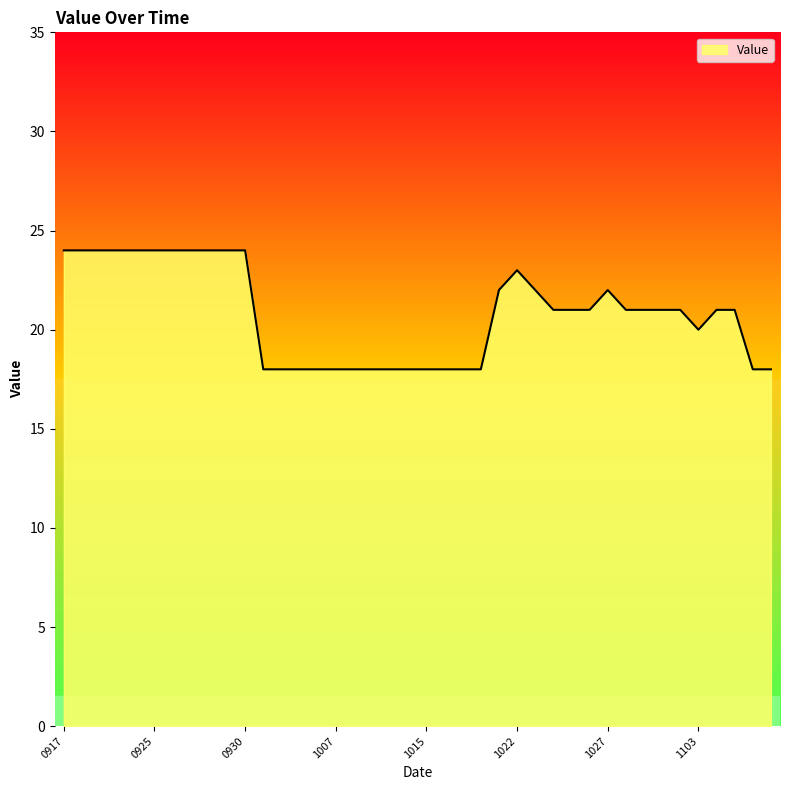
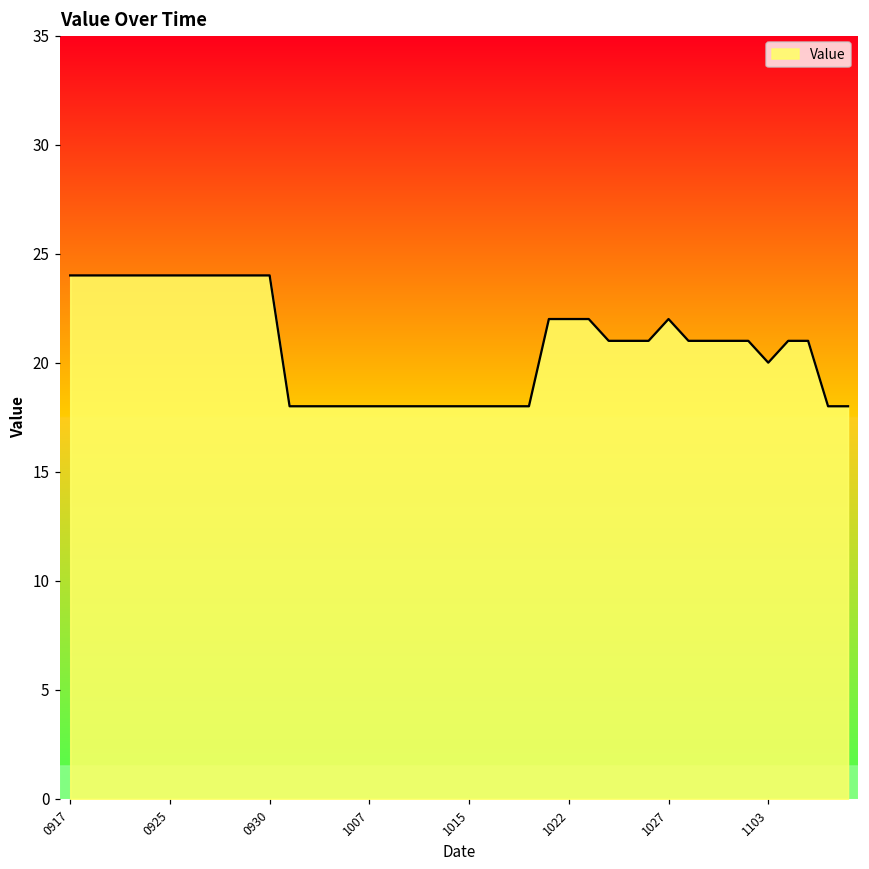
1022: 23 -> 22
